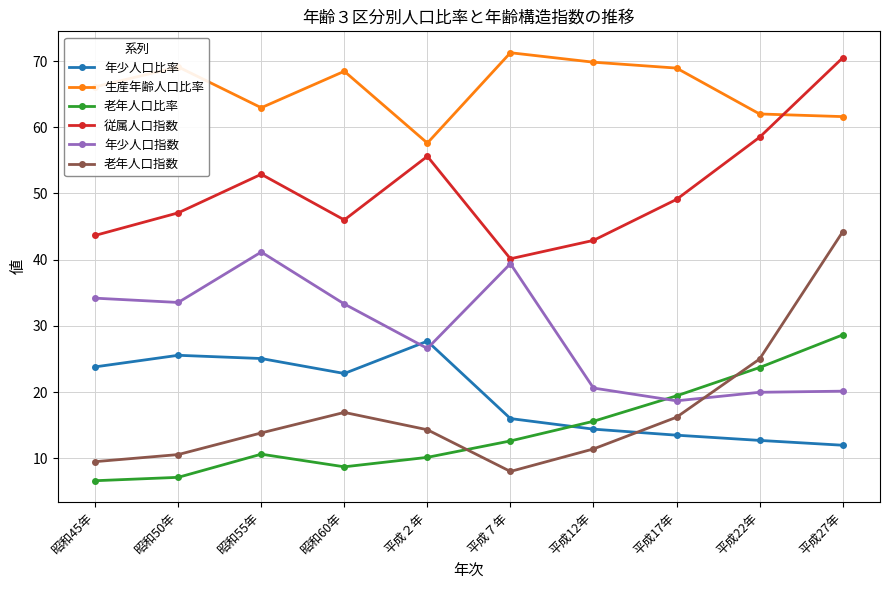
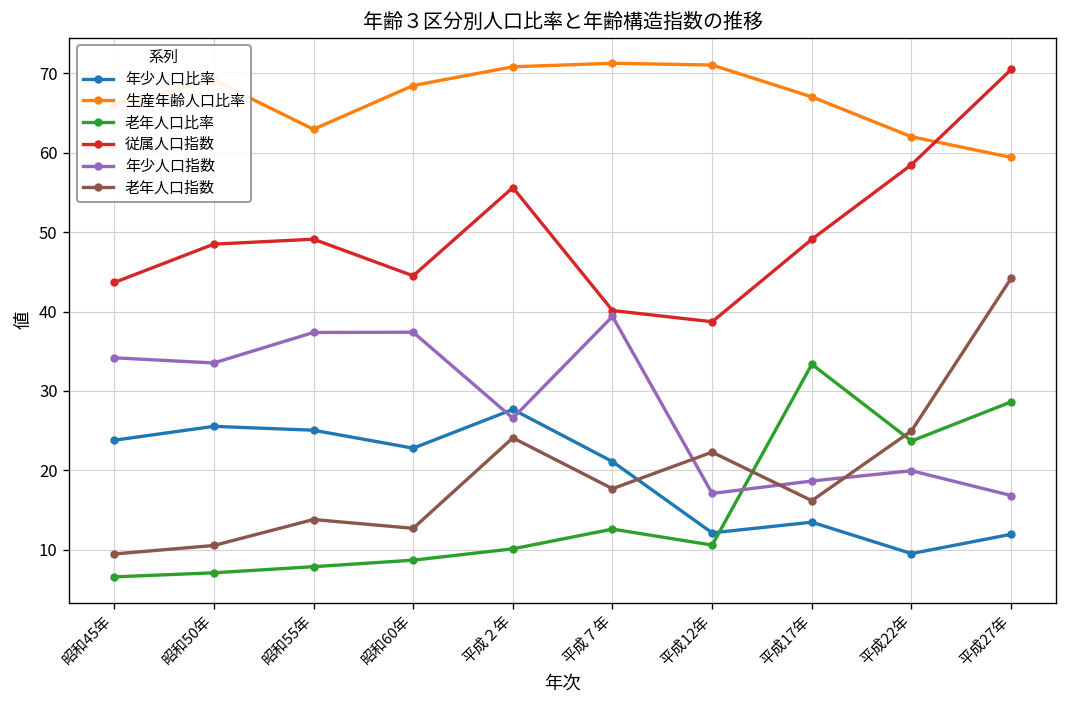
従属人口指数, 昭和50年: 47 -> 48
老年人口比率, 昭和55年: 11 -> 8
従属人口指数, 昭和55年: 53 -> 49
年少人口指数, 昭和55年: 41 -> 37
従属人口指数, 昭和60年: 46 -> 45
年少人口指数, 昭和60年: 33 -> 37
老年人口指数, 昭和60年: 17 -> 13
生産年齢人口比率, 平成２年: 58 -> 71
老年人口指数, 平成２年: 14 -> 24
年少人口比率, 平成７年: 16 -> 21
老年人口指数, 平成７年: 8 -> 18
年少人口比率, 平成12年: 14 -> 12
生産年齢人口比率, 平成12年: 70 -> 71
老年人口比率, 平成12年: 16 -> 11
従属人口指数, 平成12年: 43 -> 39
年少人口指数, 平成12年: 21 -> 17
老年人口指数, 平成12年: 11 -> 22
生産年齢人口比率, 平成17年: 69 -> 67
老年人口比率, 平成17年: 19 -> 33
年少人口比率, 平成22年: 13 -> 10
生産年齢人口比率, 平成27年: 62 -> 59
年少人口指数, 平成27年: 20 -> 17
